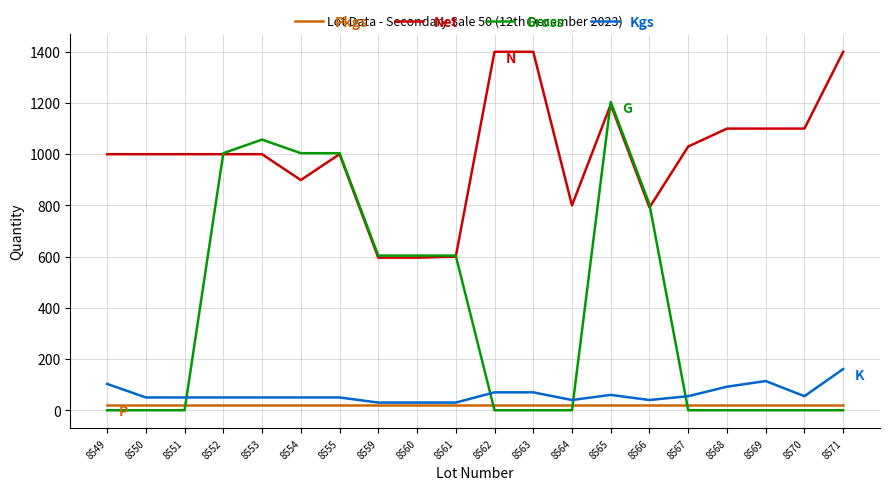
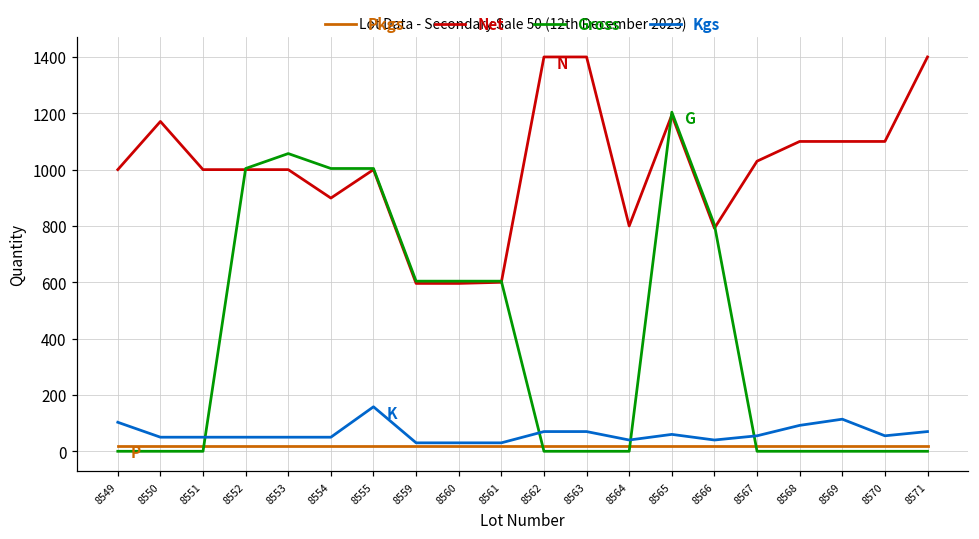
Net, 8550: 1000 -> 1170
Kgs, 8555: 50 -> 160
Kgs, 8571: 160 -> 70
